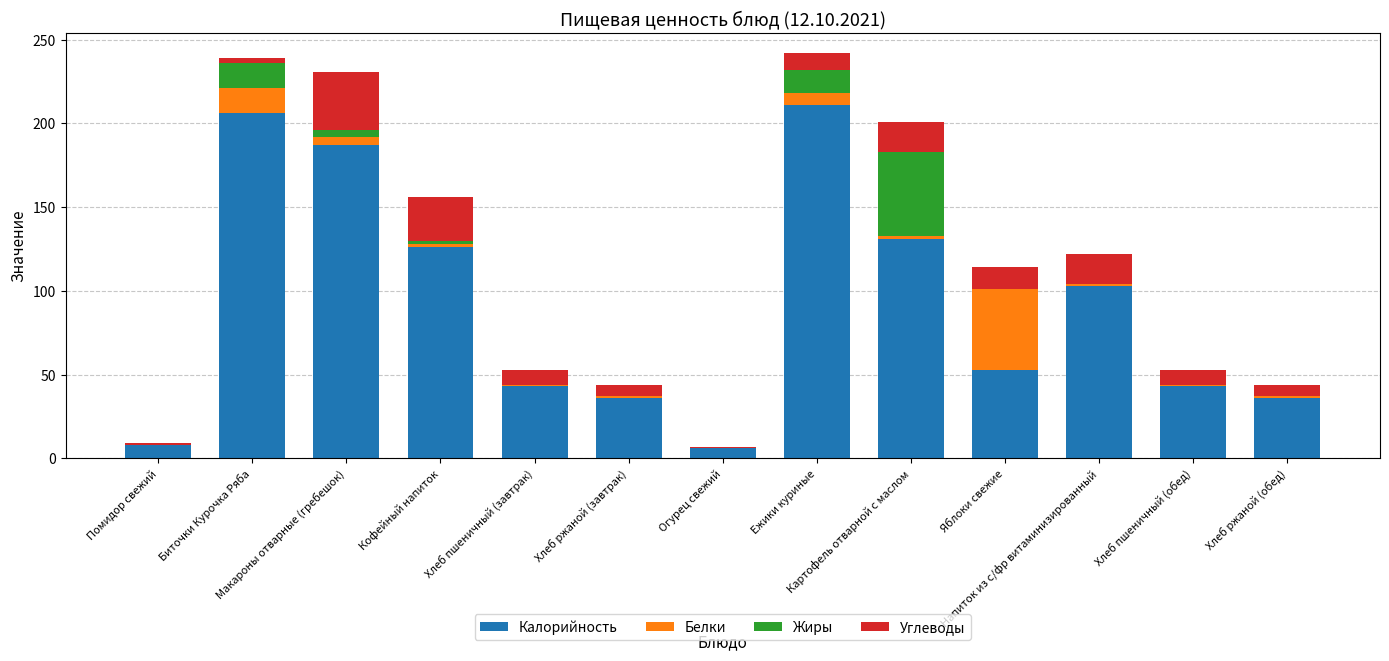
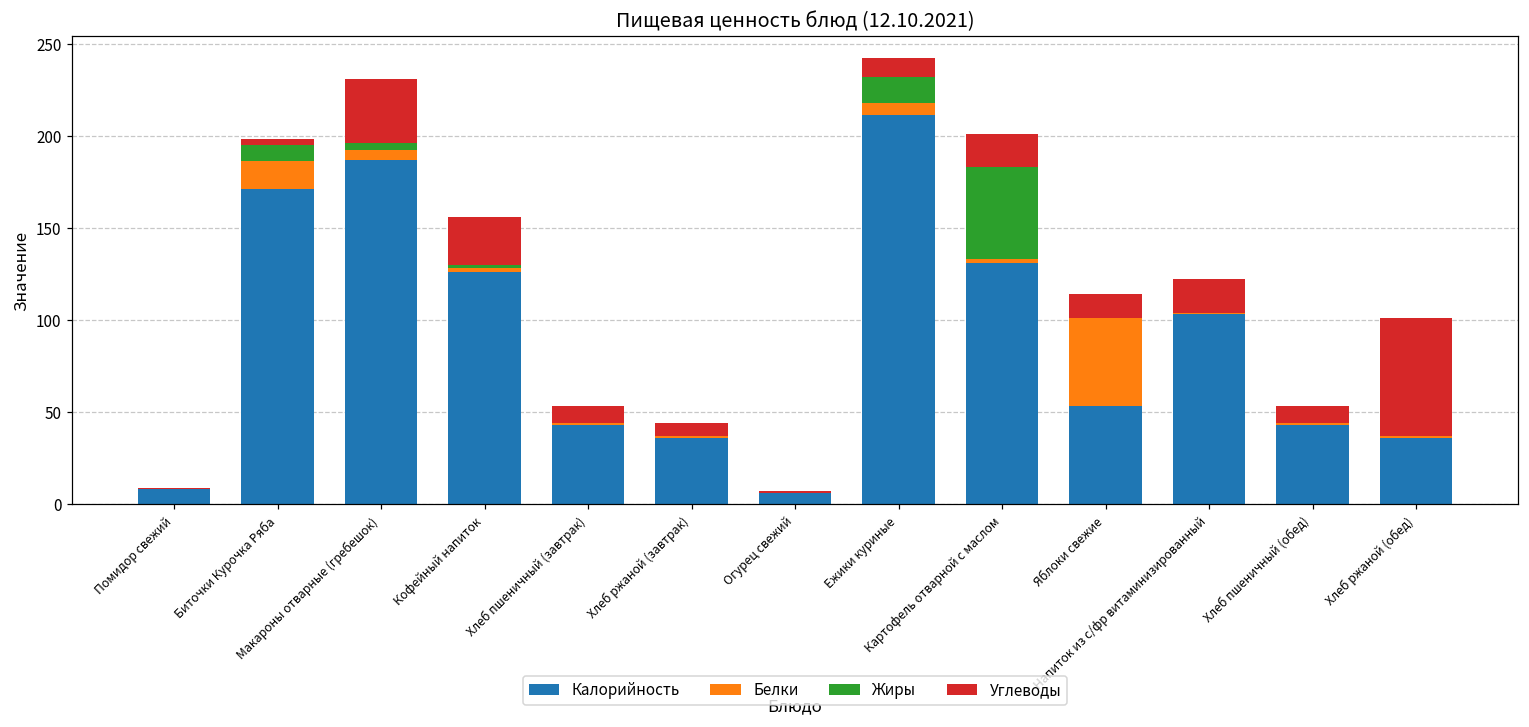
Калорийность, Биточки Курочка Ряба: 206 -> 171
Жиры, Биточки Курочка Ряба: 15 -> 9
Углеводы, Хлеб ржаной (обед): 7 -> 64
